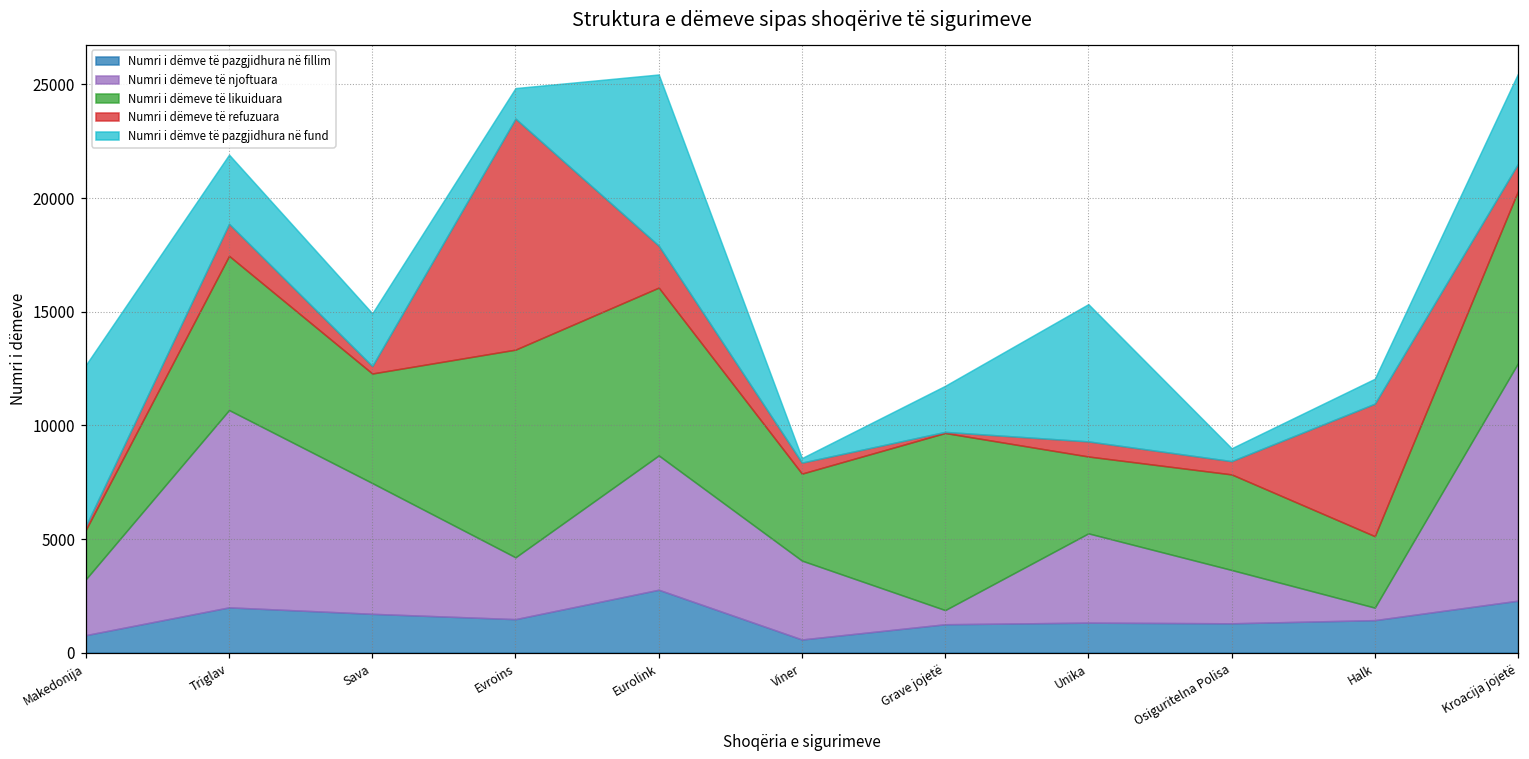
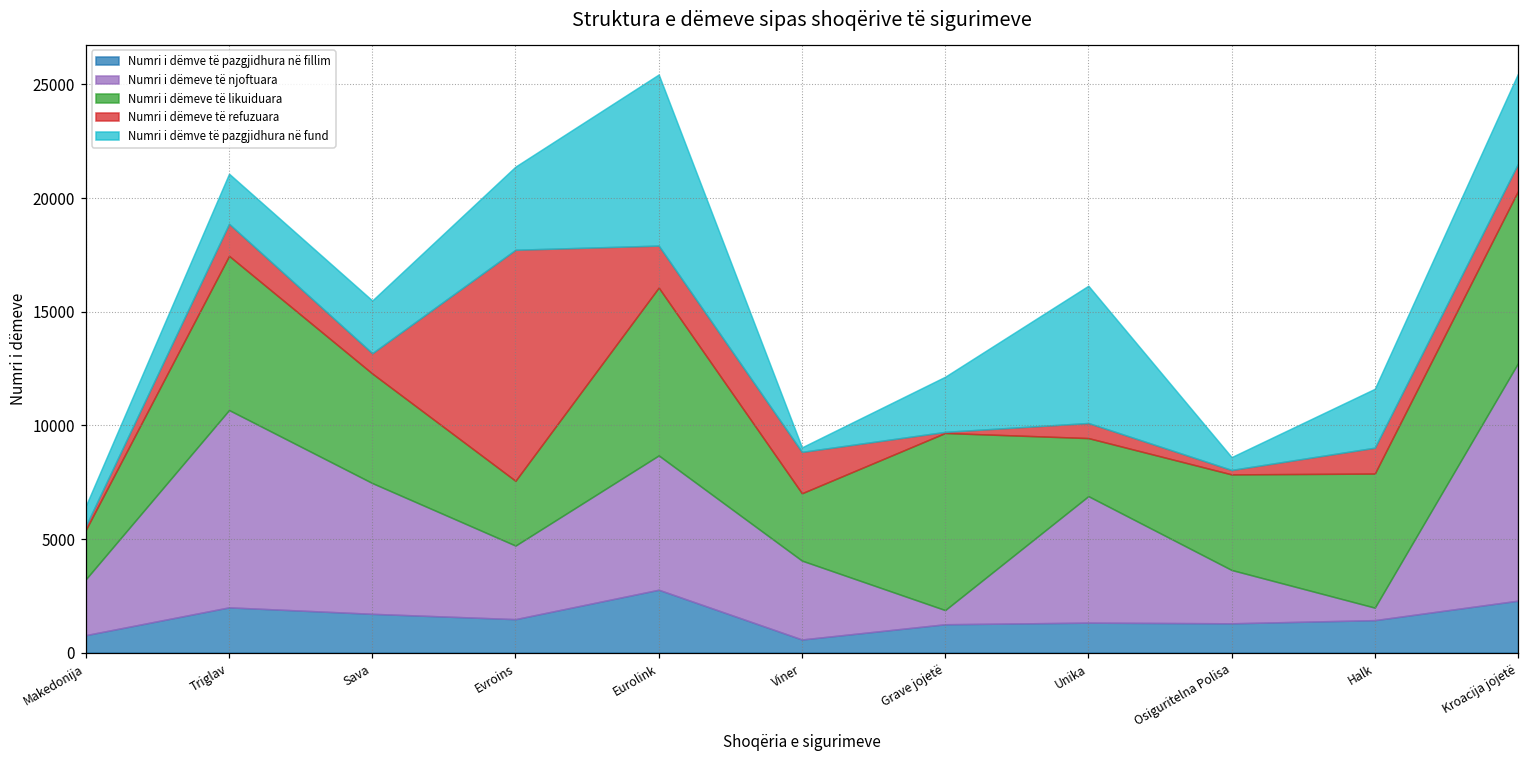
Numri i dëmve të pazgjidhura në fund, Makedonija: 7100 -> 900
Numri i dëmve të pazgjidhura në fund, Triglav: 3000 -> 2200
Numri i dëmeve të refuzuara, Sava: 300 -> 900
Numri i dëmeve të njoftuara, Evroins: 2700 -> 3200
Numri i dëmeve të likuiduara, Evroins: 9100 -> 2900
Numri i dëmve të pazgjidhura në fund, Evroins: 1300 -> 3700
Numri i dëmeve të likuiduara, Viner: 3800 -> 3000
Numri i dëmeve të refuzuara, Viner: 500 -> 1800
Numri i dëmve të pazgjidhura në fund, Grave jojetë: 2000 -> 2400
Numri i dëmeve të njoftuara, Unika: 3900 -> 5600
Numri i dëmeve të likuiduara, Unika: 3400 -> 2600
Numri i dëmeve të refuzuara, Osiguritelna Polisa: 600 -> 200
Numri i dëmeve të likuiduara, Halk: 3100 -> 5900
Numri i dëmeve të refuzuara, Halk: 5800 -> 1100
Numri i dëmve të pazgjidhura në fund, Halk: 1100 -> 2600
